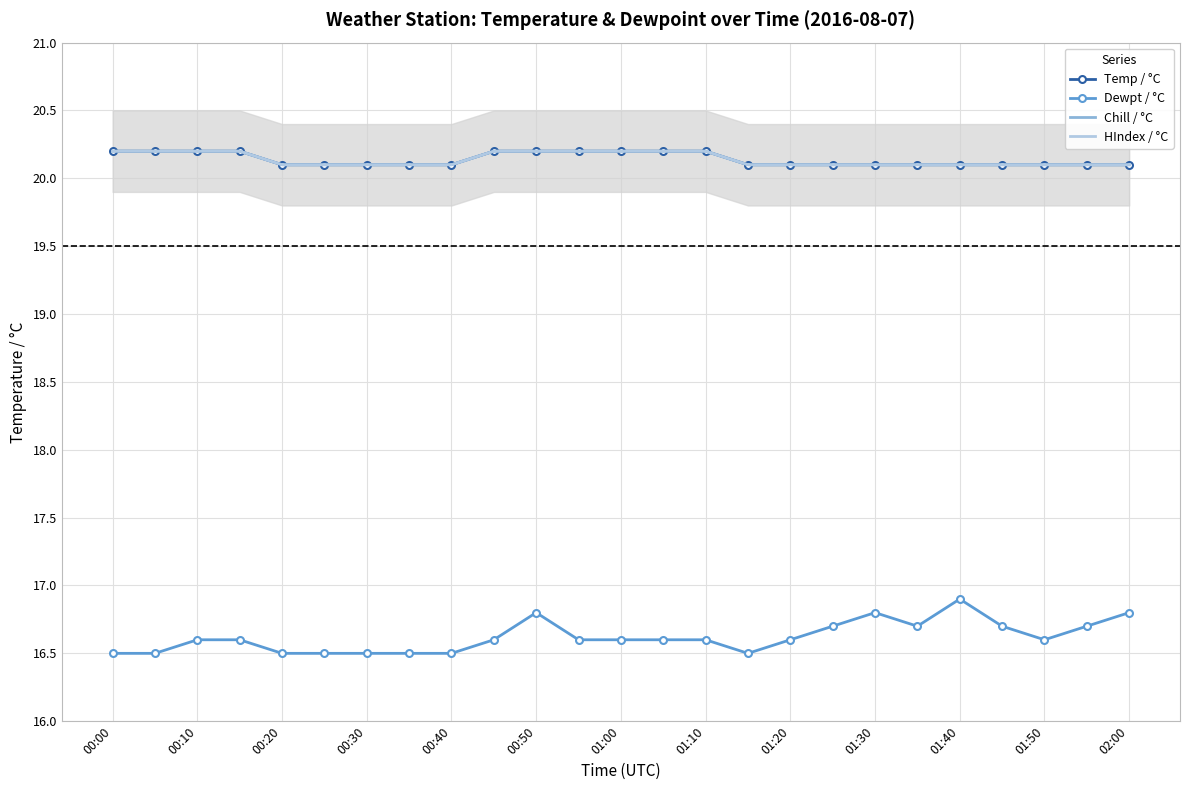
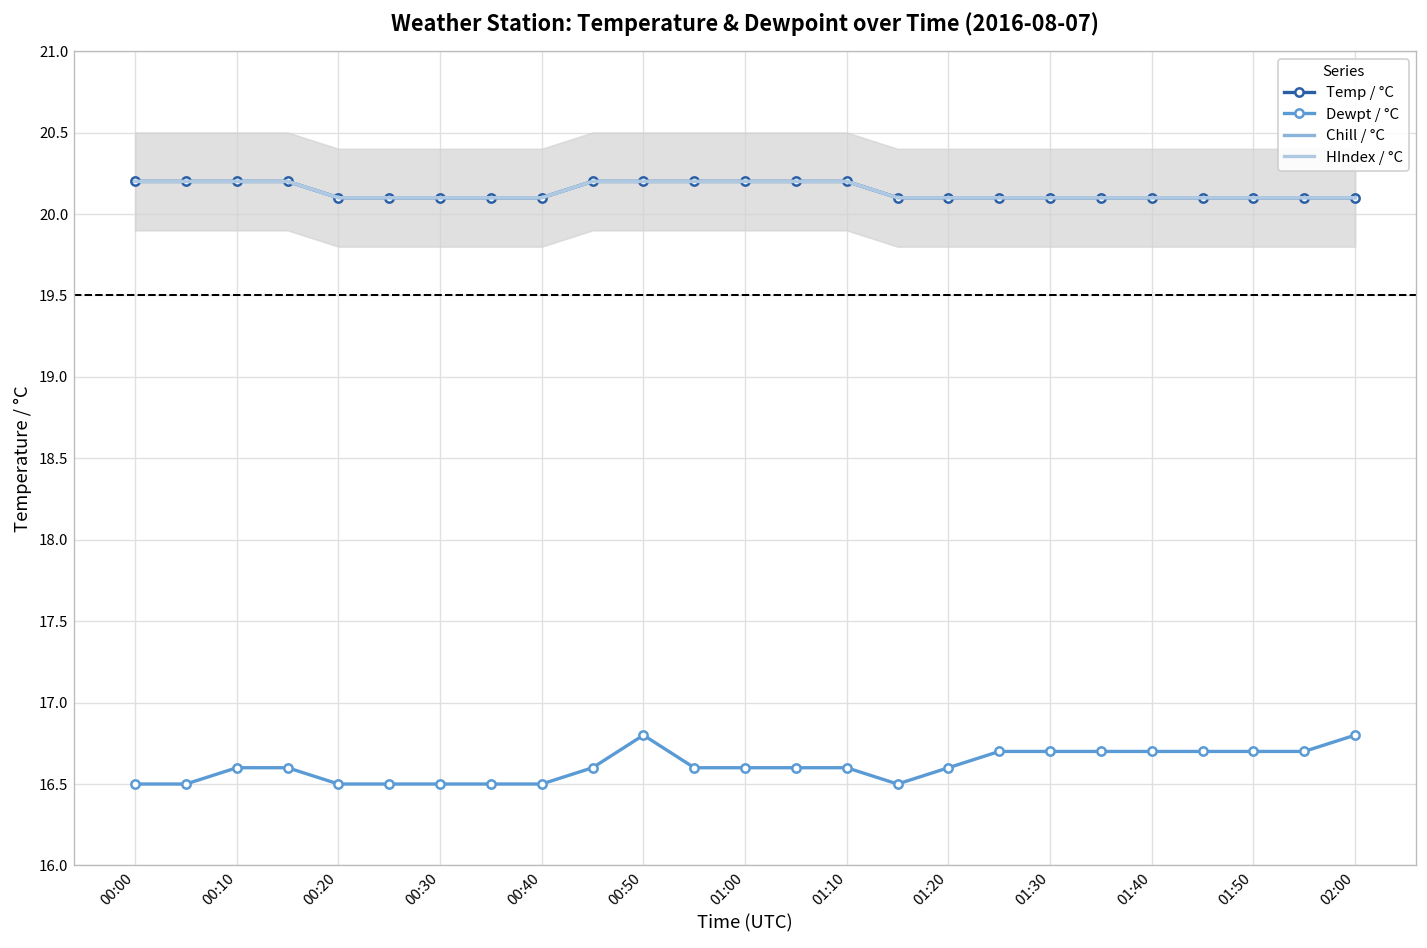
Dewpt / °C, 01:30: 16.8 -> 16.7
Dewpt / °C, 01:40: 16.9 -> 16.7
Dewpt / °C, 01:50: 16.6 -> 16.7
